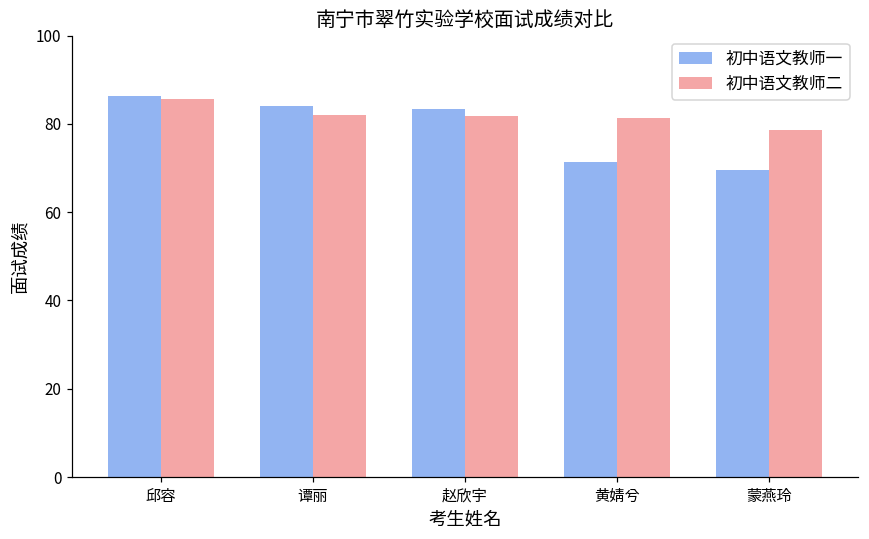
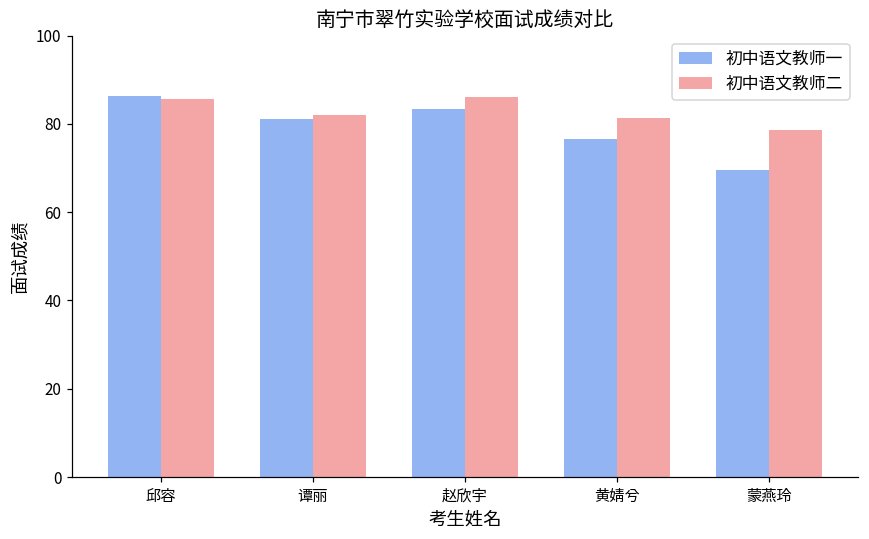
初中语文教师一, 谭丽: 84 -> 81
初中语文教师二, 赵欣宇: 82 -> 86
初中语文教师一, 黄婧兮: 71 -> 76
